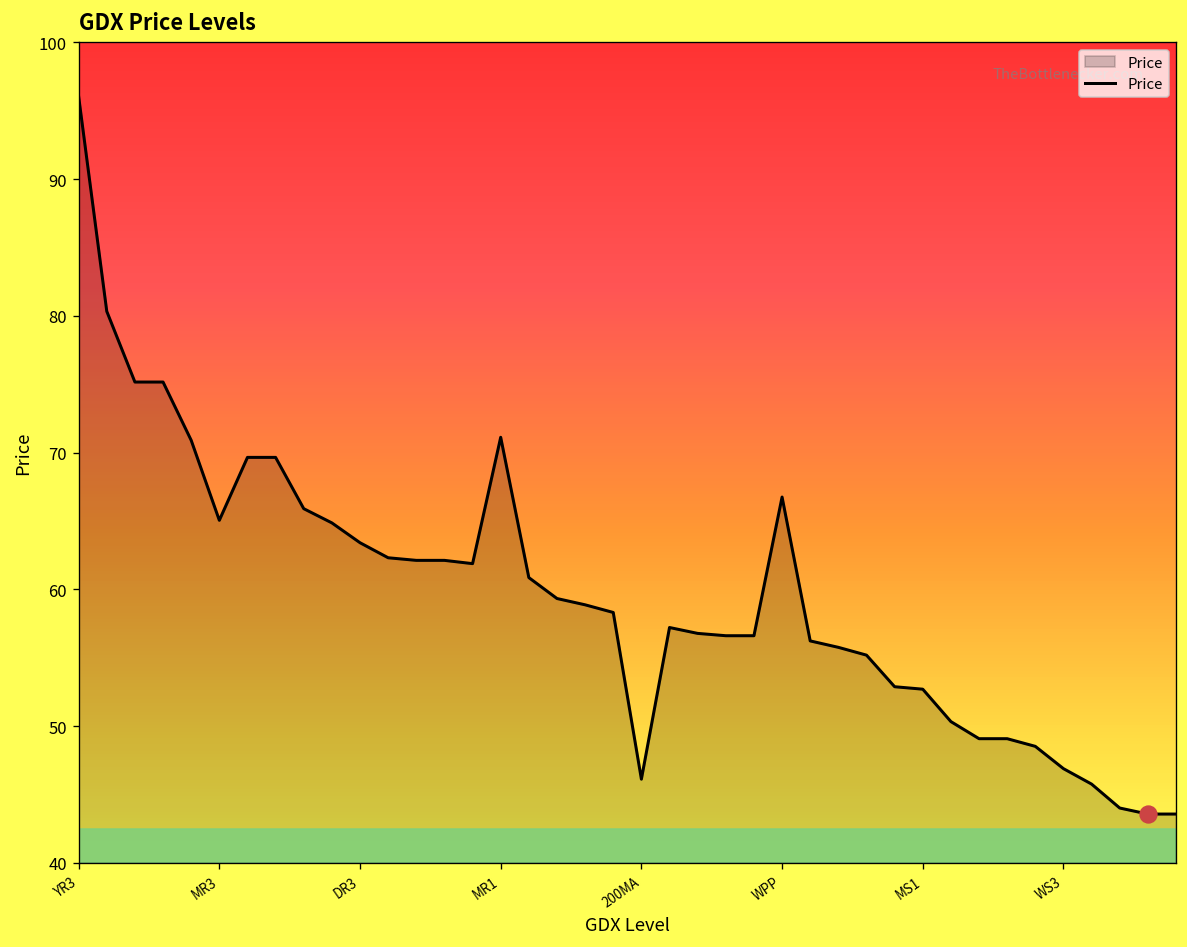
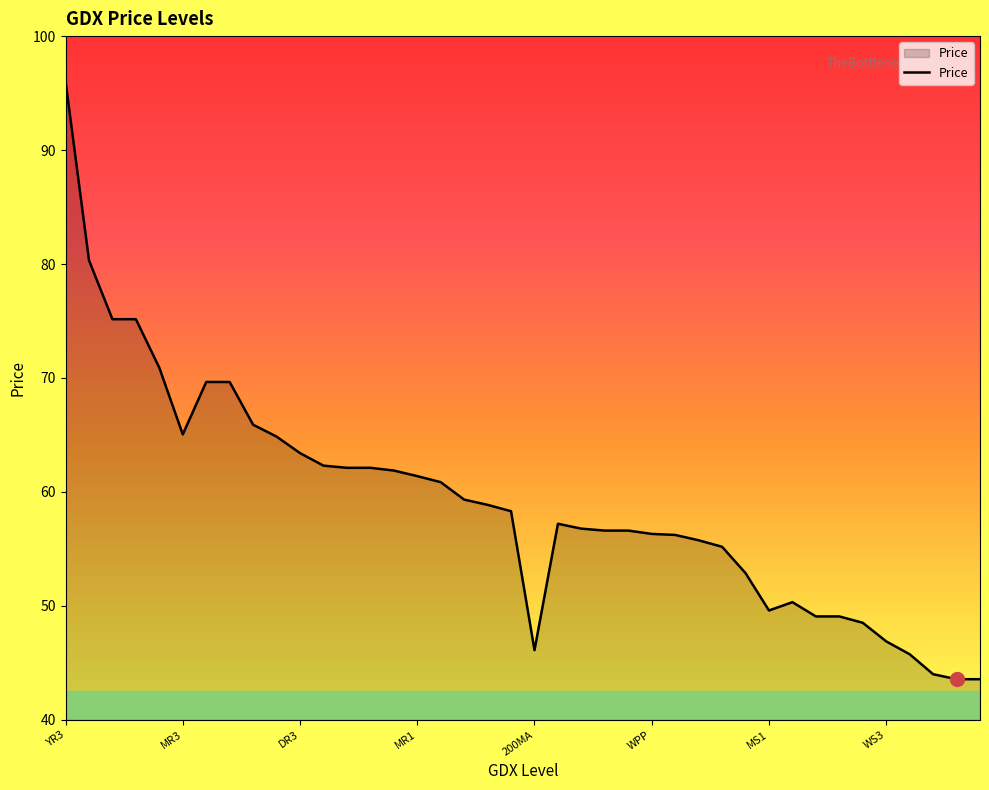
Price, MR1: 71.1 -> 61.4
Price, WPP: 66.8 -> 56.3
Price, MS1: 52.7 -> 49.6
